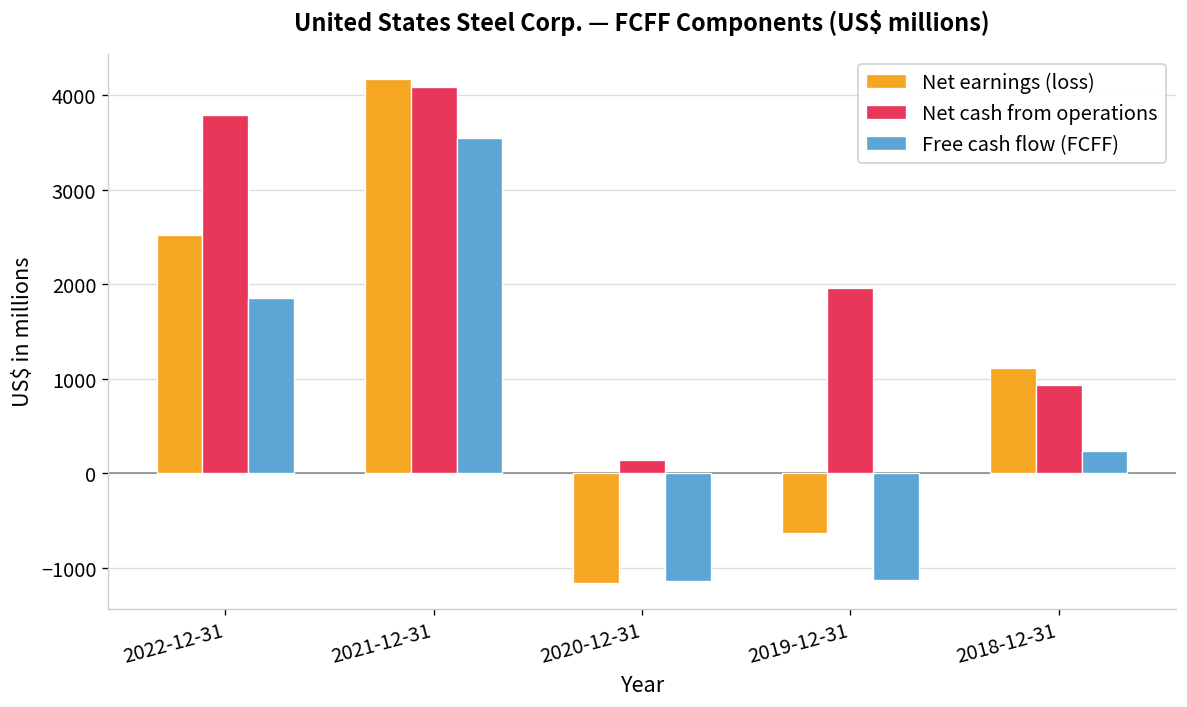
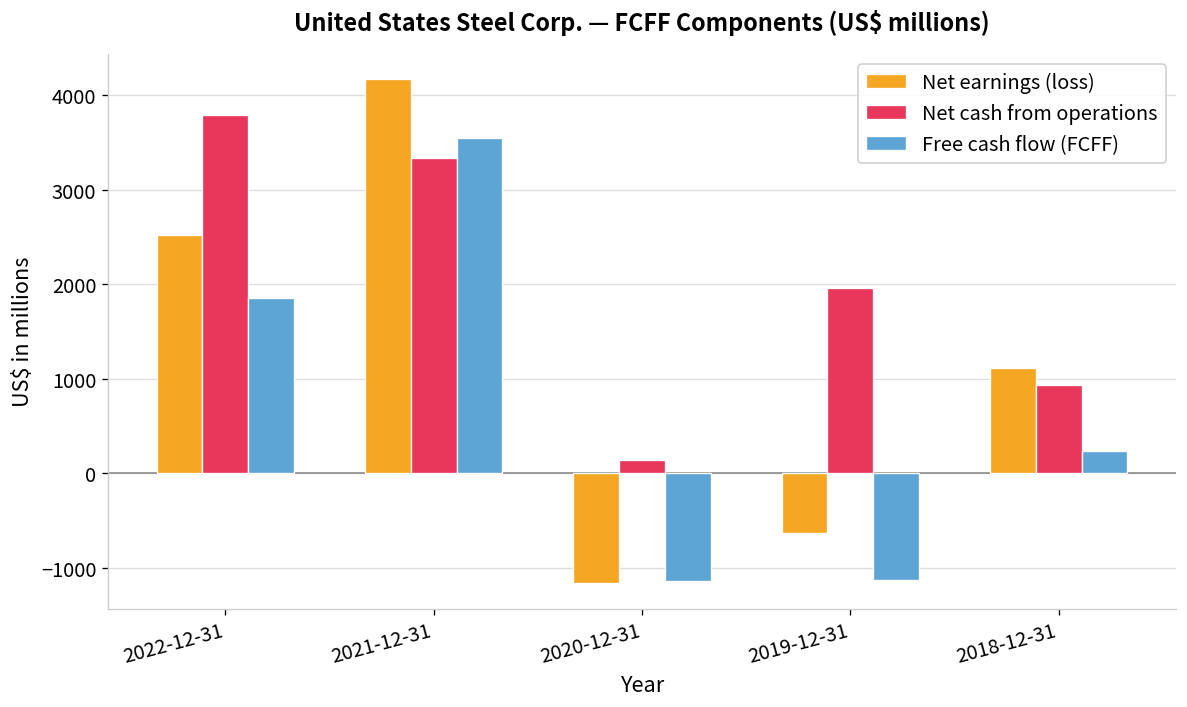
Net cash from operations, 2021-12-31: 4100 -> 3300
